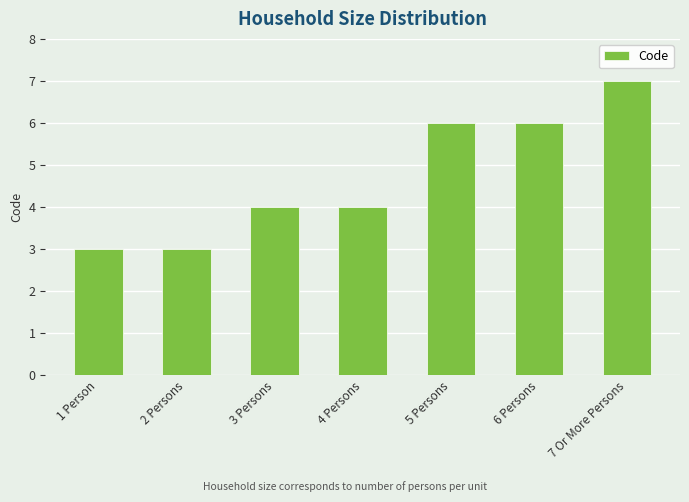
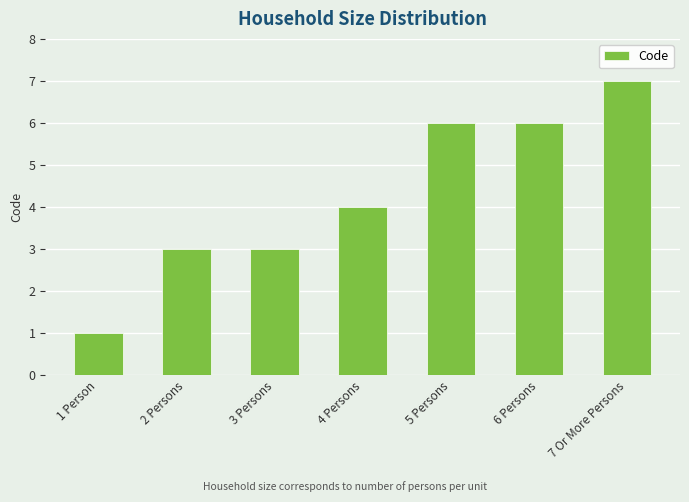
1 Person: 3 -> 1
3 Persons: 4 -> 3
